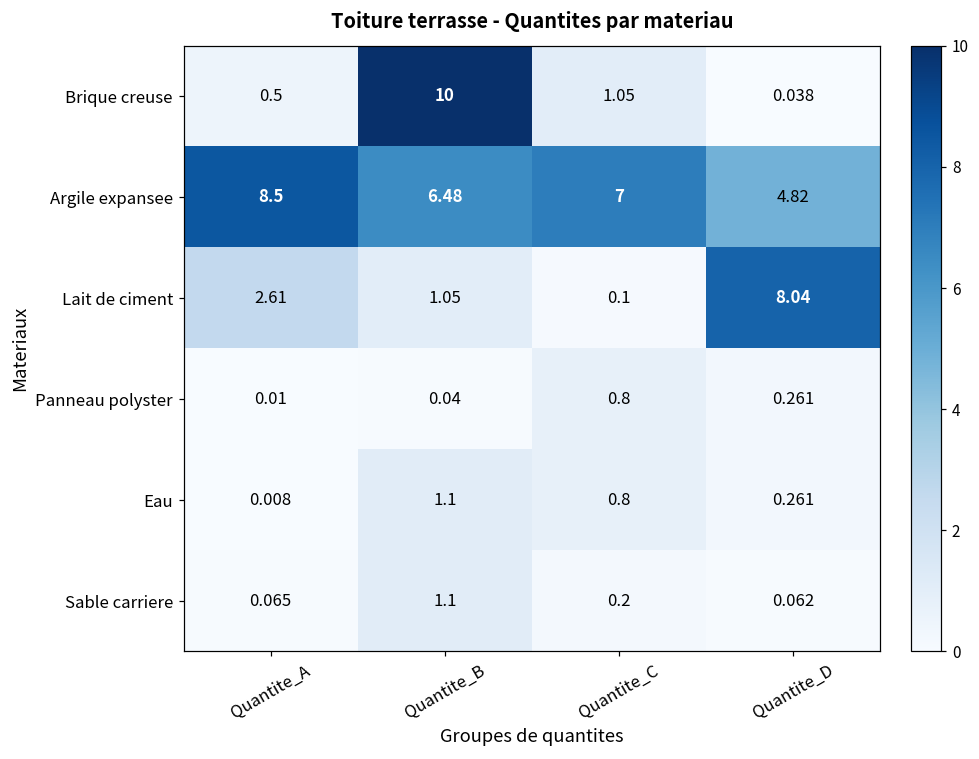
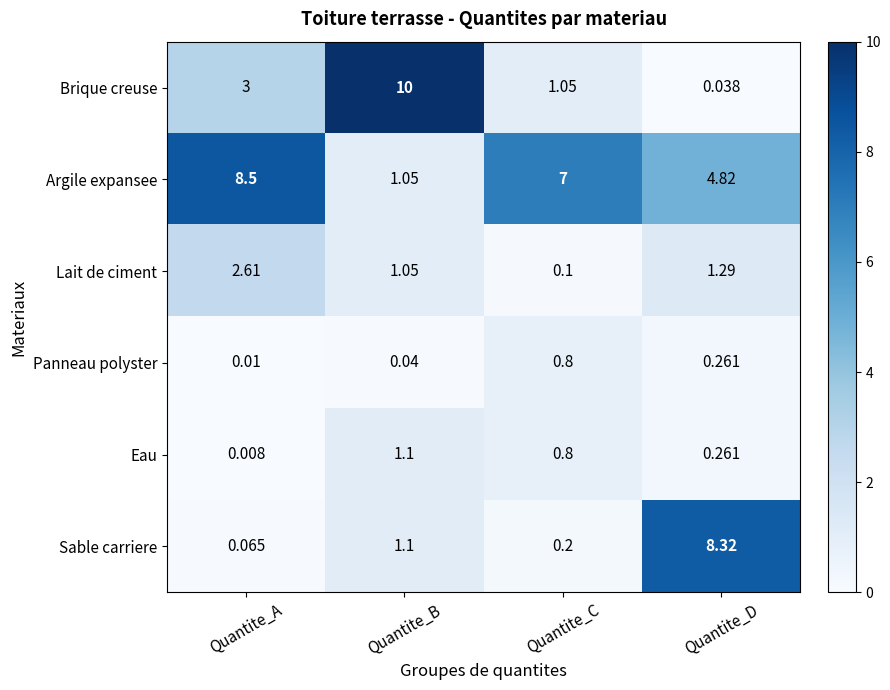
Brique creuse, Quantite_A: 0.5 -> 3
Argile expansee, Quantite_B: 6.48 -> 1.05
Lait de ciment, Quantite_D: 8.04 -> 1.29
Sable carriere, Quantite_D: 0.062 -> 8.32
